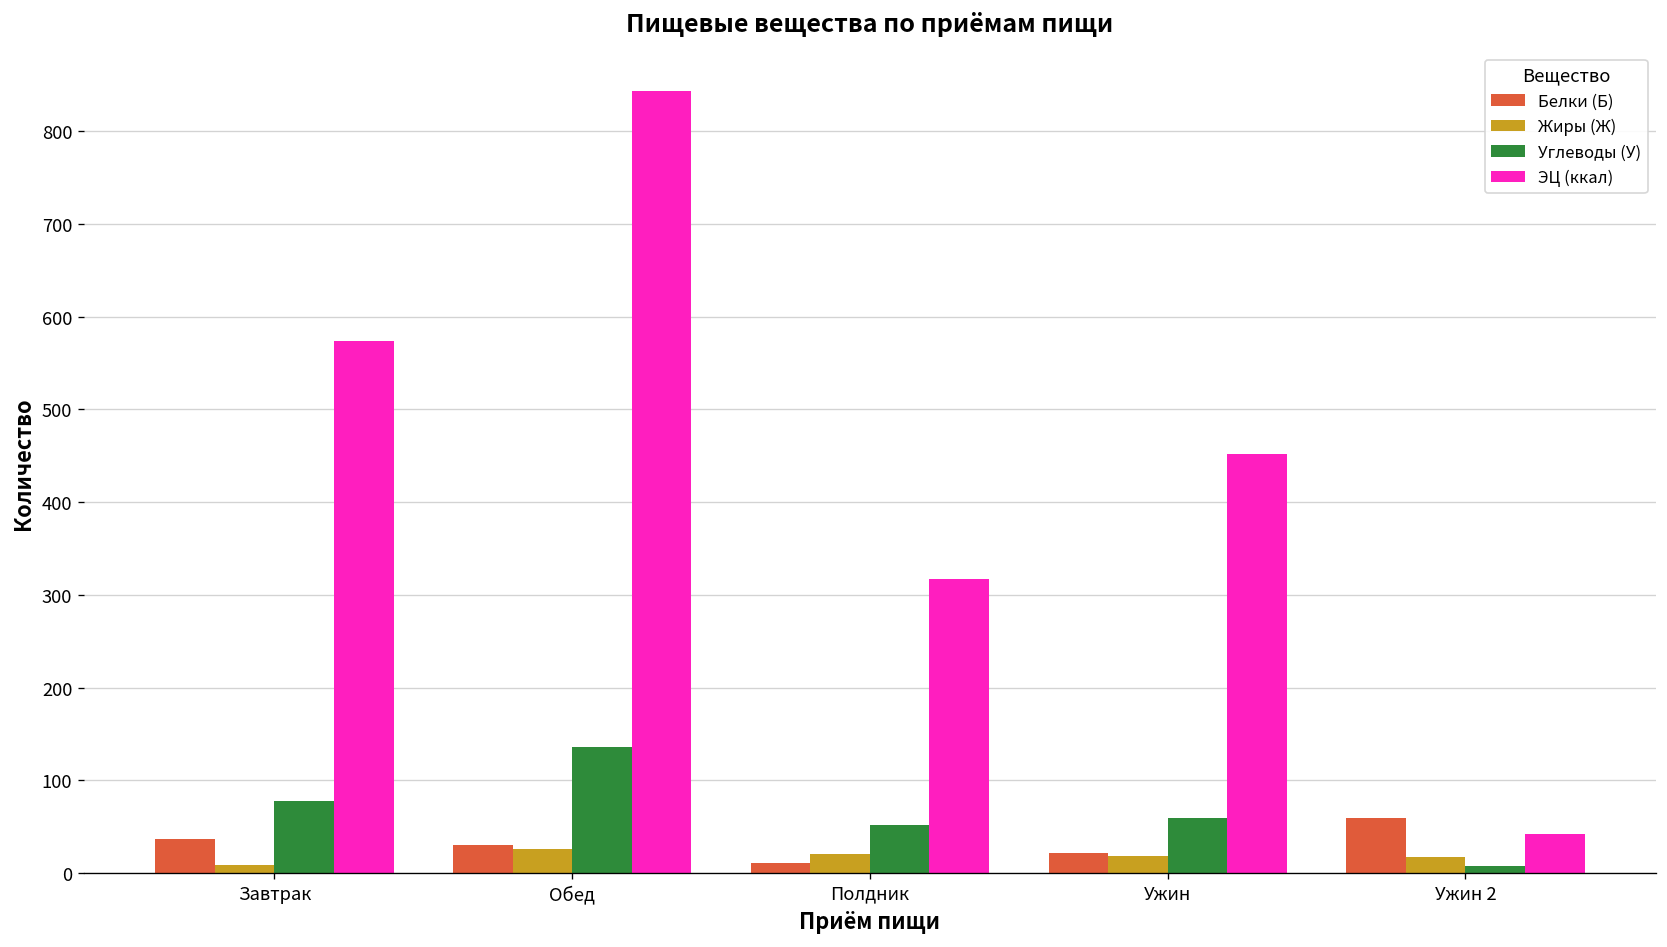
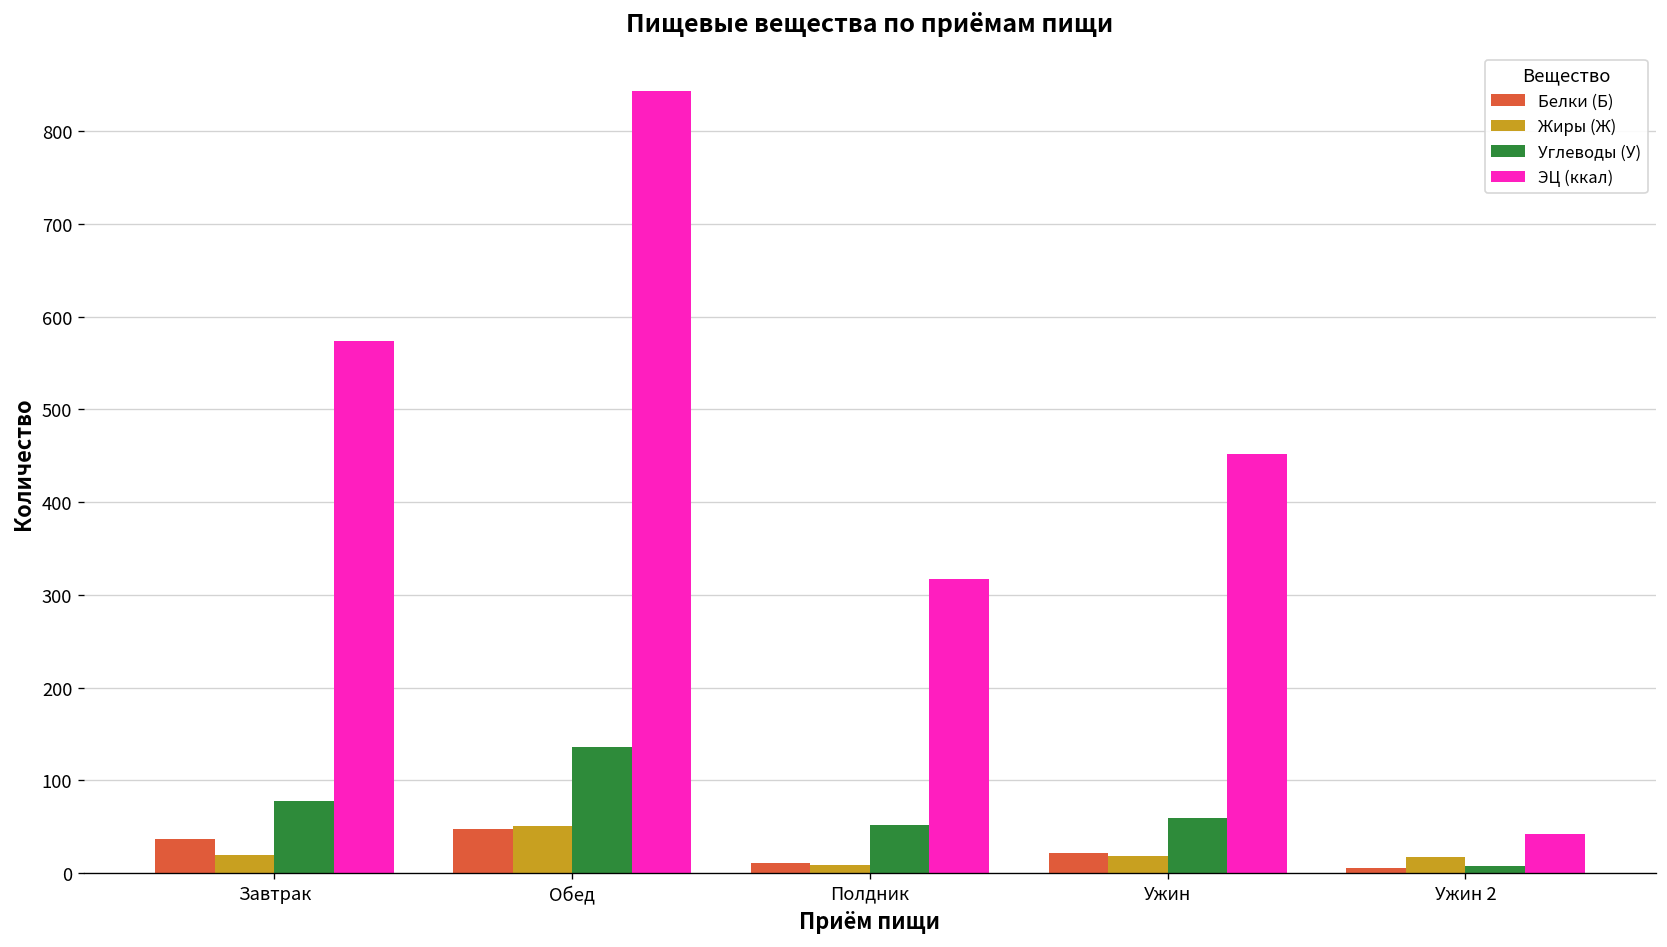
Жиры (Ж), Завтрак: 10 -> 20
Белки (Б), Обед: 30 -> 50
Жиры (Ж), Обед: 30 -> 50
Жиры (Ж), Полдник: 20 -> 10
Белки (Б), Ужин 2: 60 -> 10
